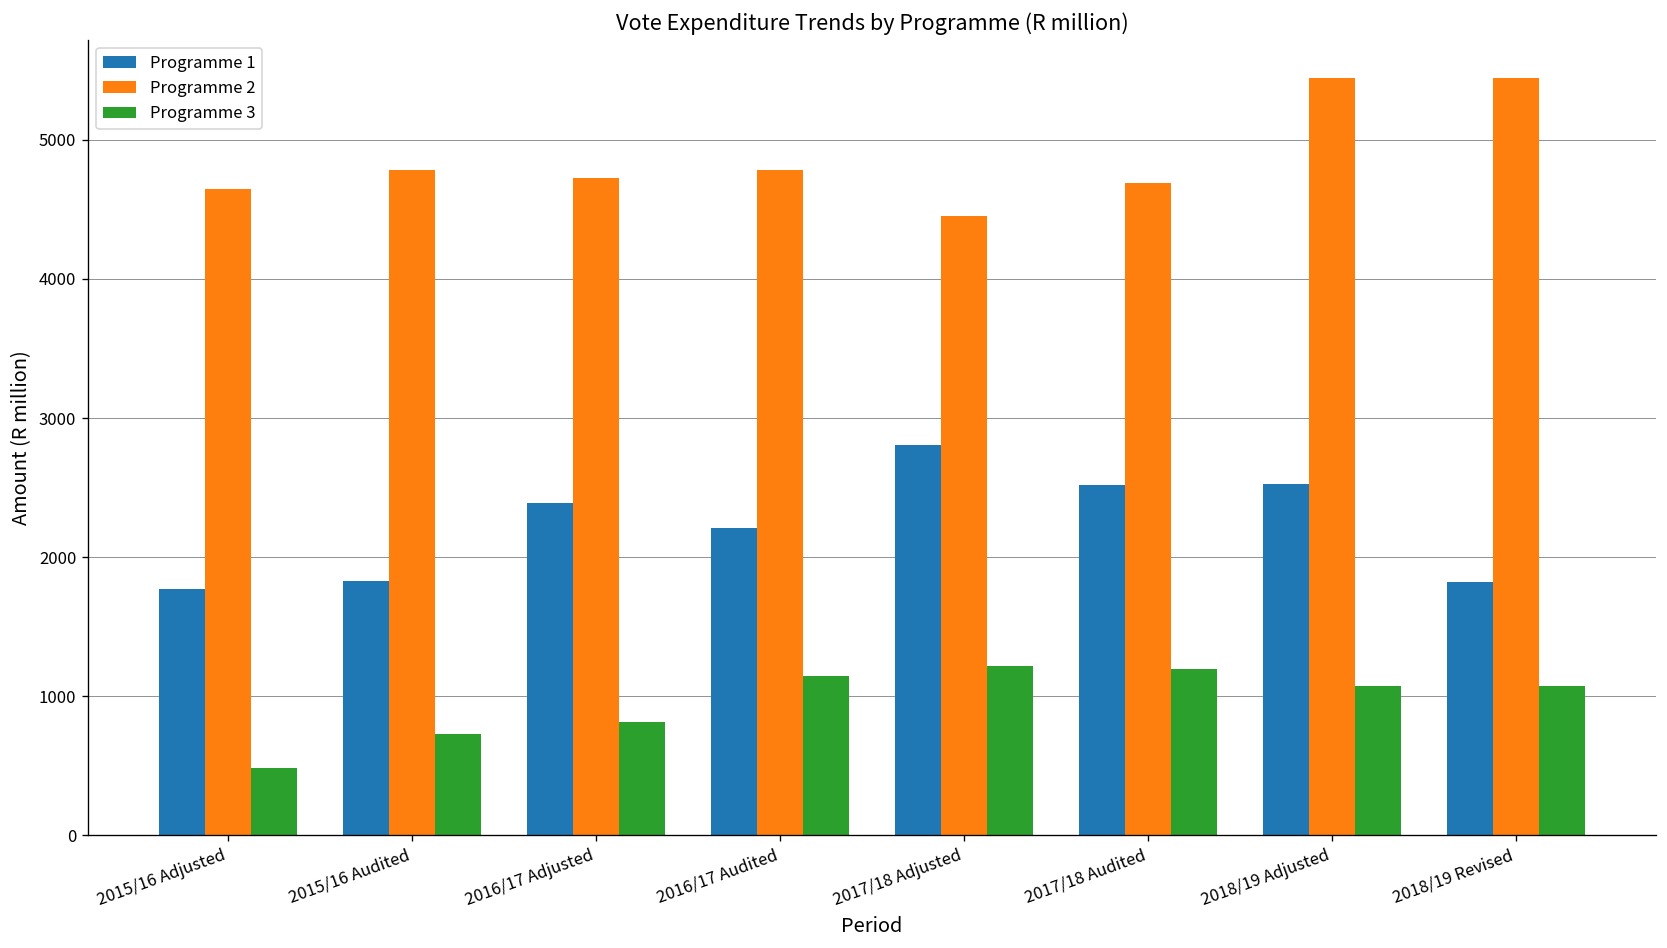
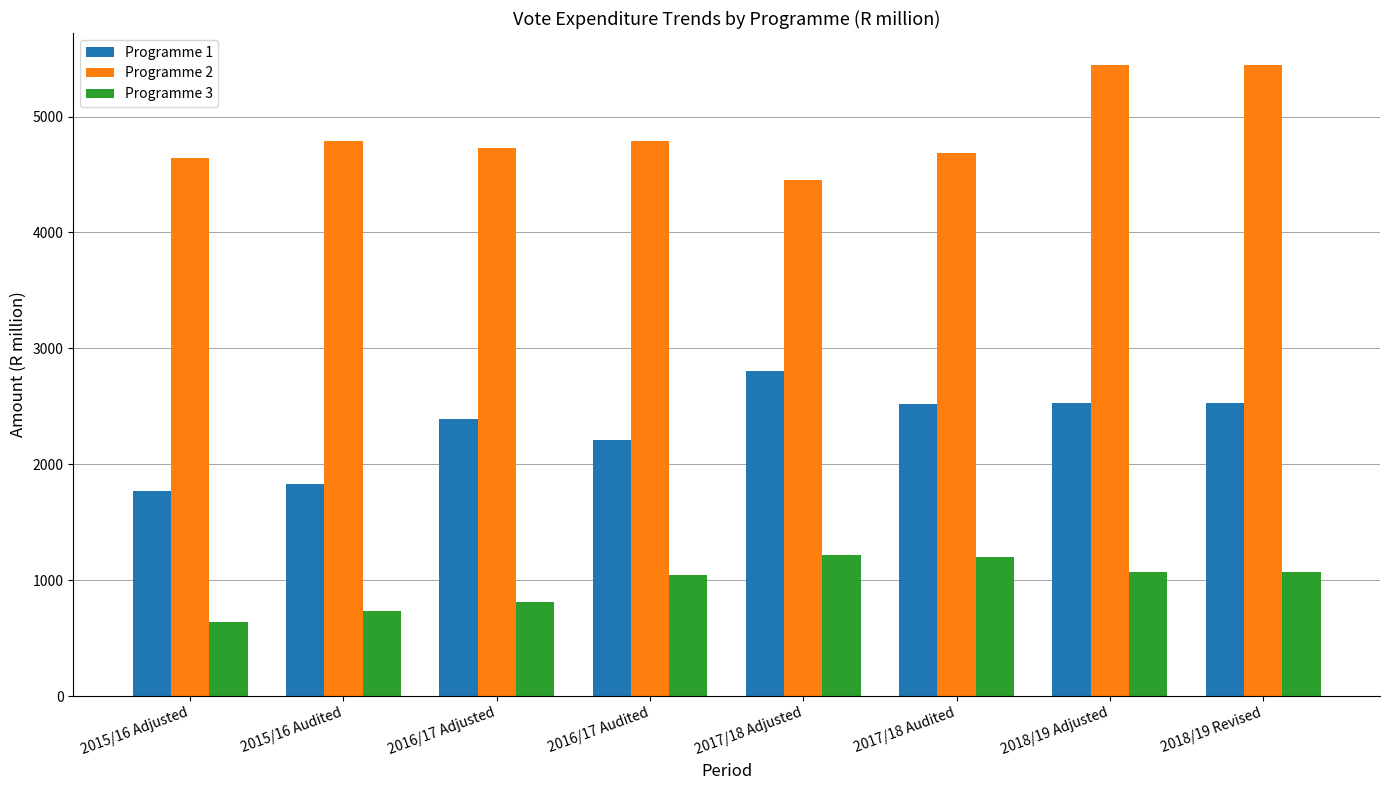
Programme 3, 2015/16 Adjusted: 490 -> 640
Programme 3, 2016/17 Audited: 1150 -> 1050
Programme 1, 2018/19 Revised: 1820 -> 2530
